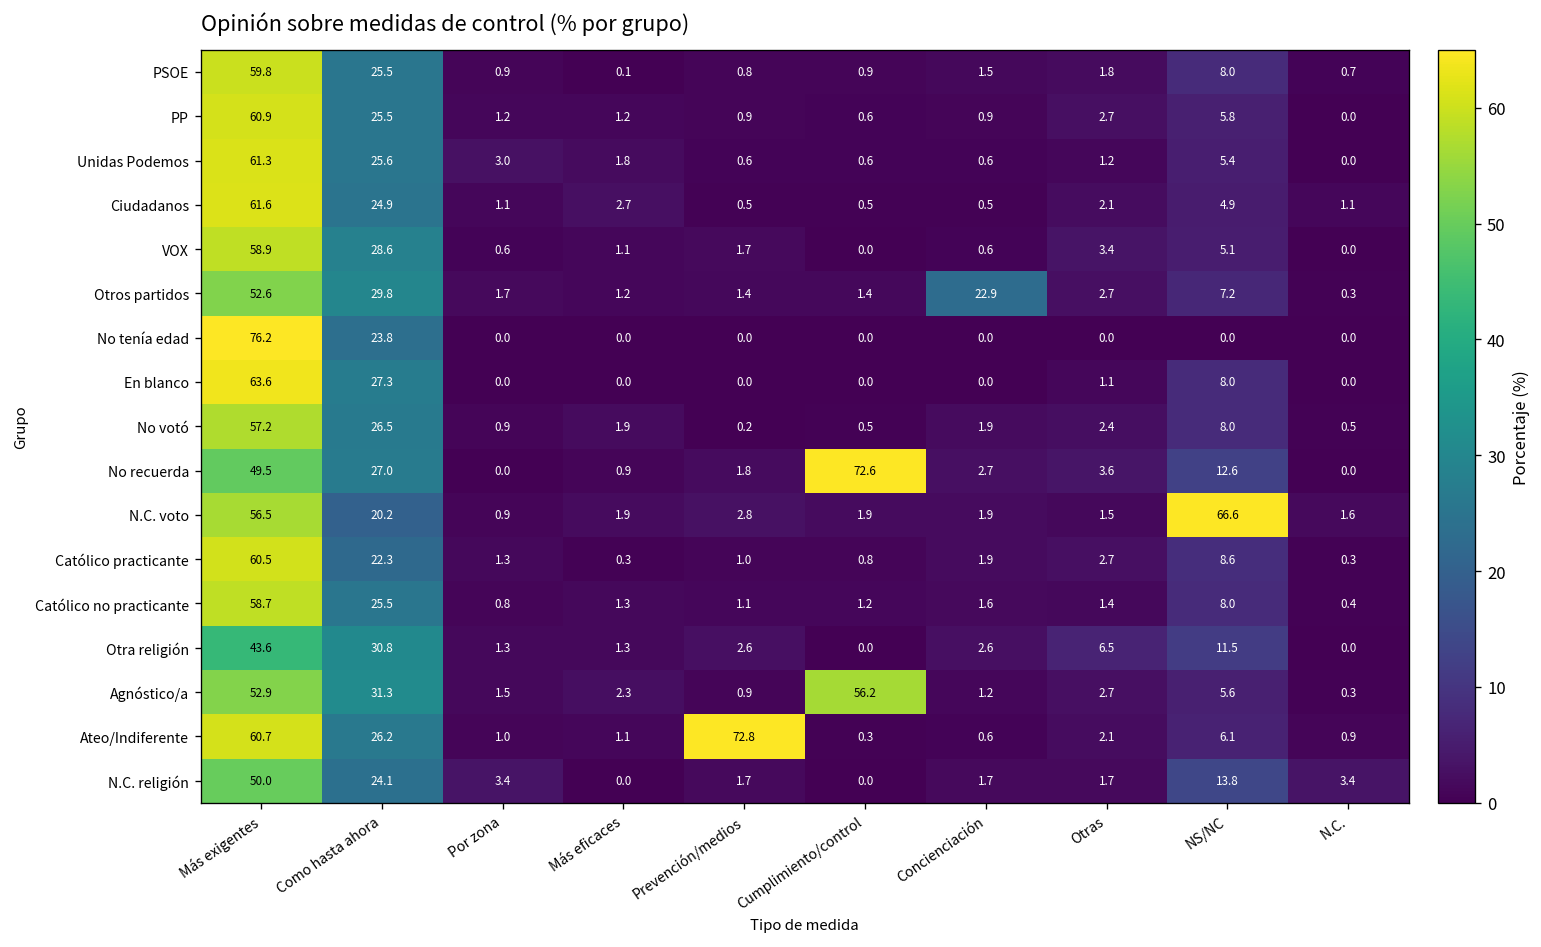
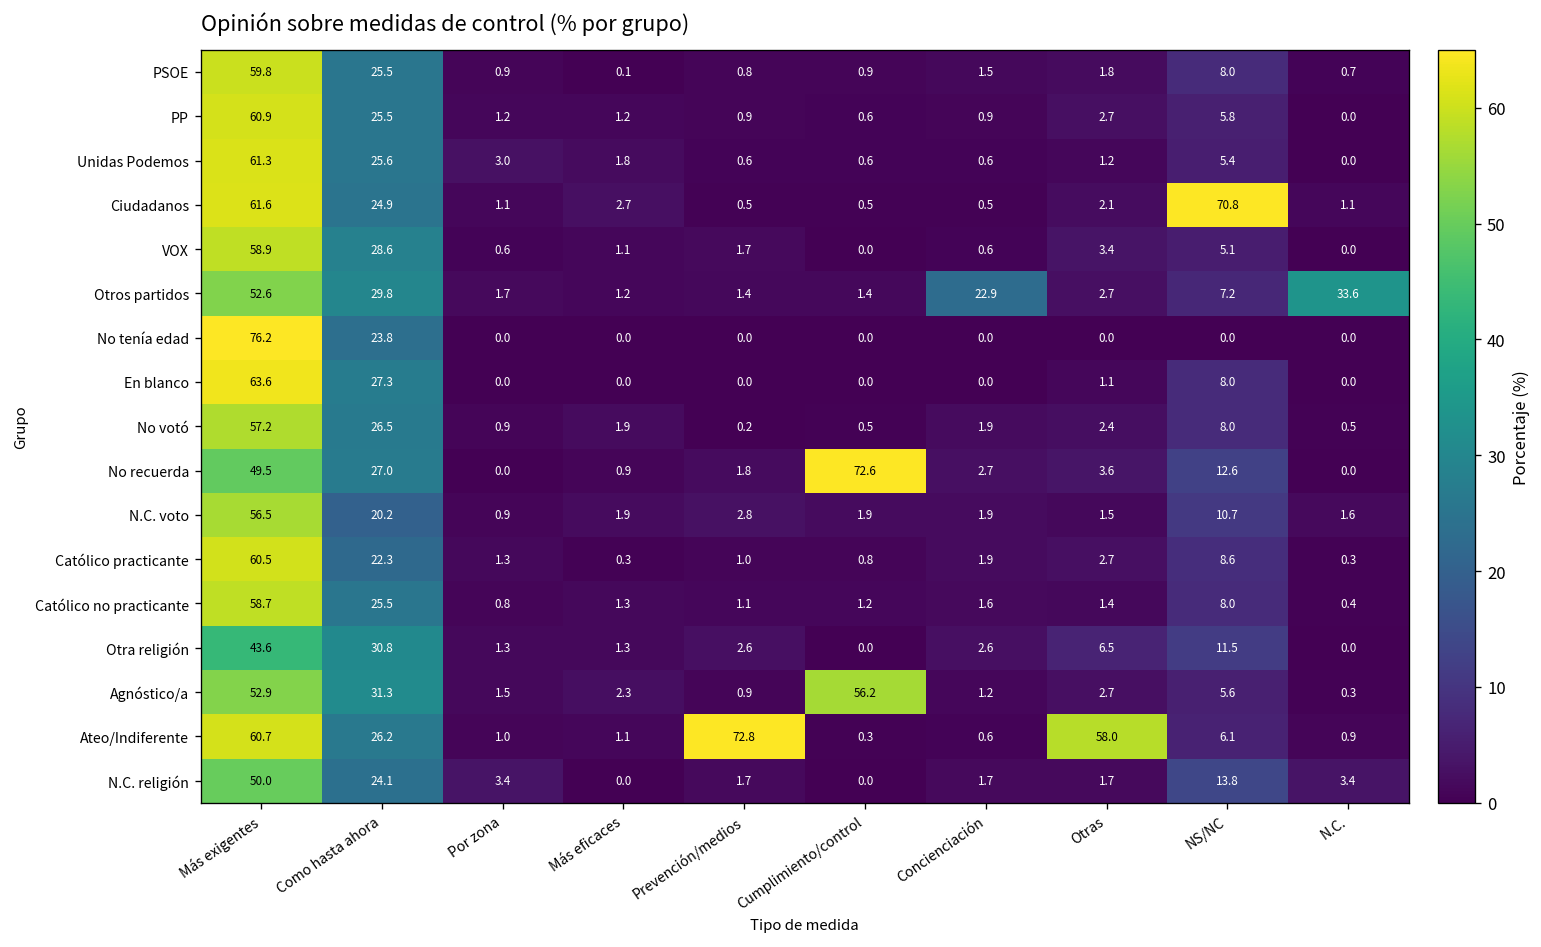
Ciudadanos, NS/NC: 4.9 -> 70.8
Otros partidos, N.C.: 0.3 -> 33.6
N.C. voto, NS/NC: 66.6 -> 10.7
Ateo/Indiferente, Otras: 2.1 -> 58.0
